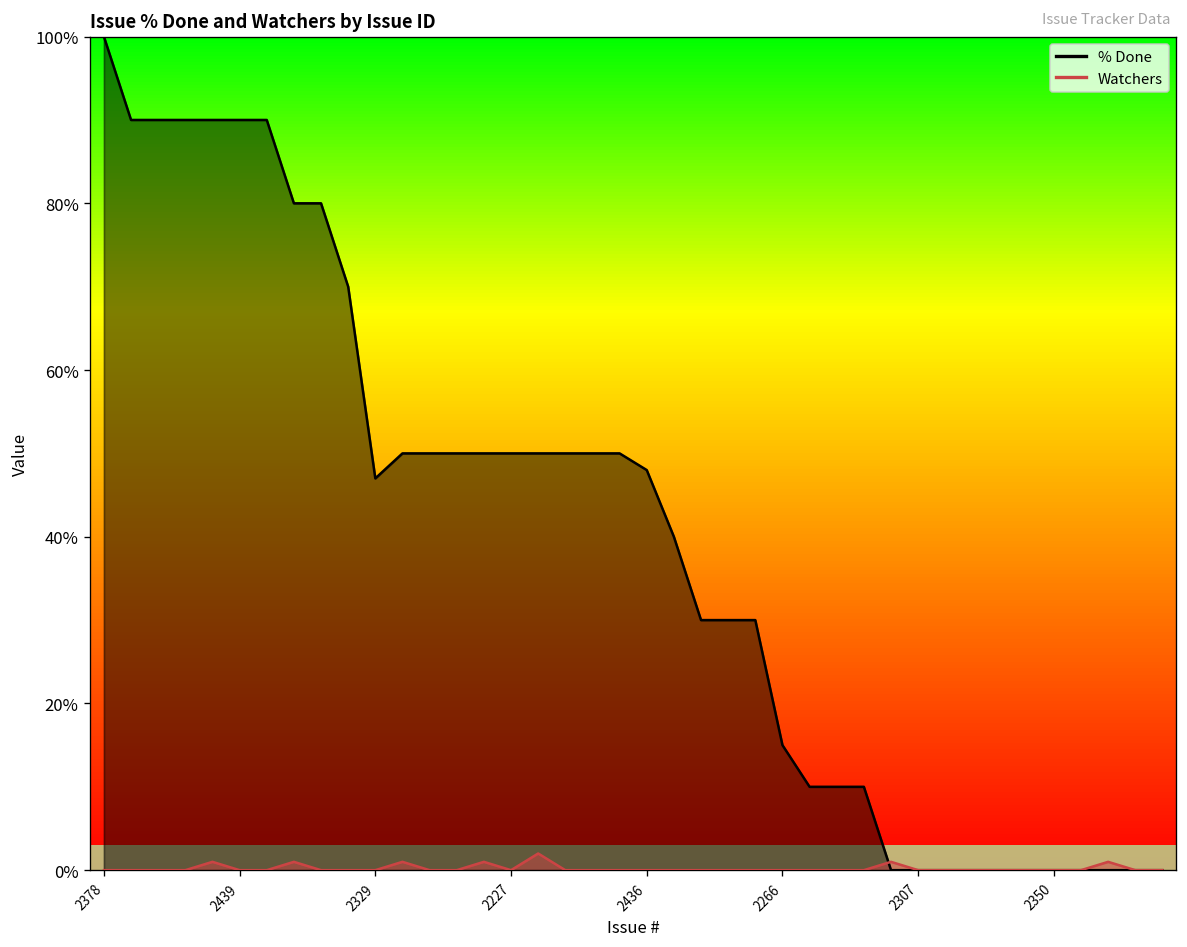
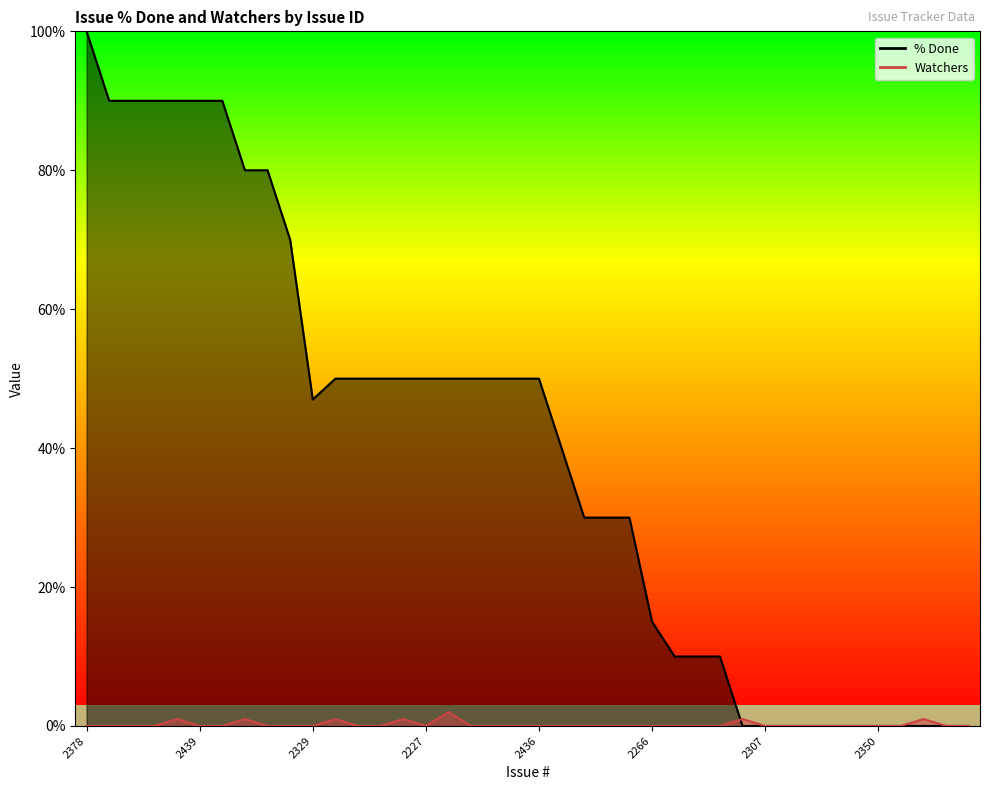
% Done, 2436: 48% -> 50%
